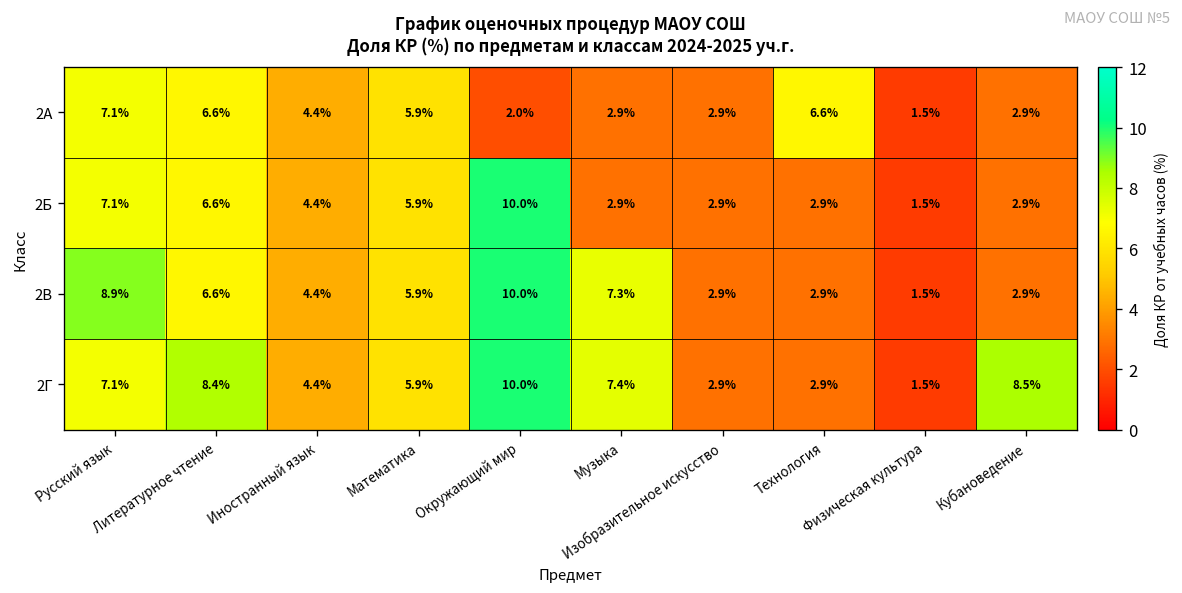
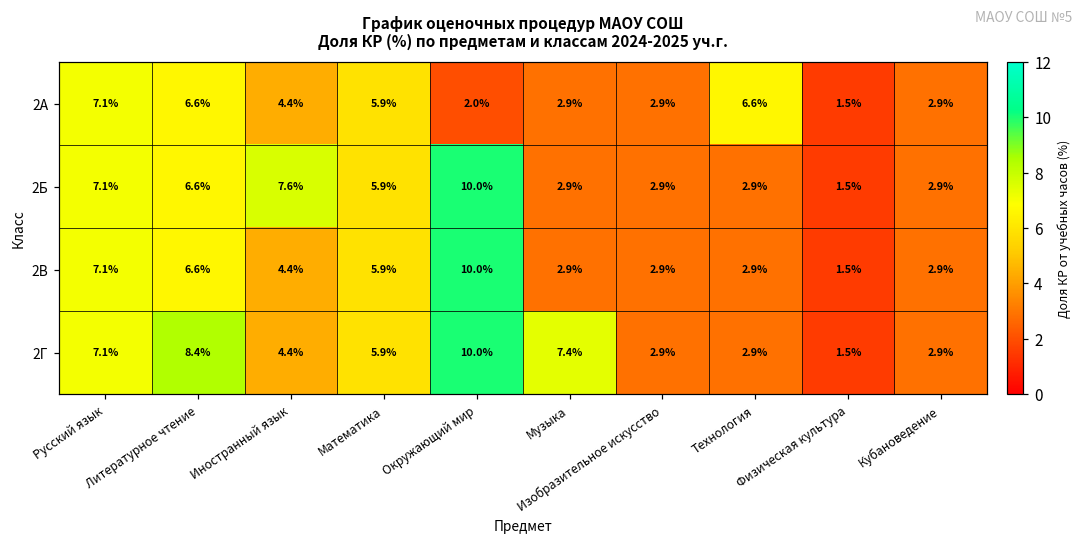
2Б, Иностранный язык: 4.4% -> 7.6%
2В, Русский язык: 8.9% -> 7.1%
2В, Музыка: 7.3% -> 2.9%
2Г, Кубановедение: 8.5% -> 2.9%
